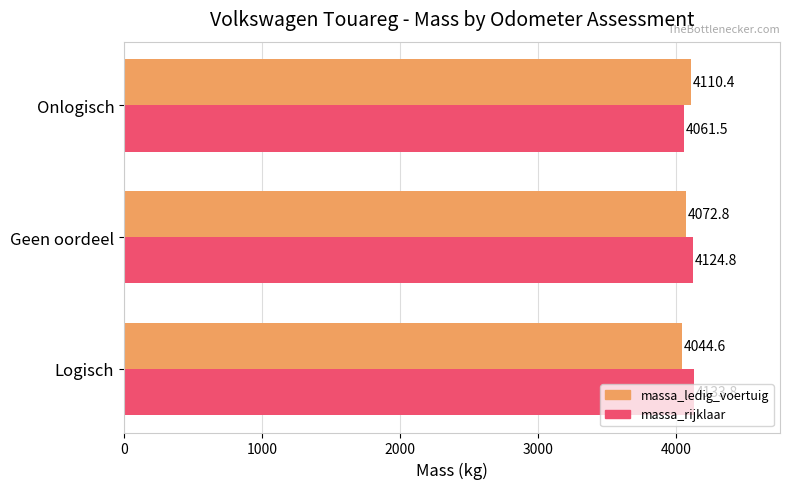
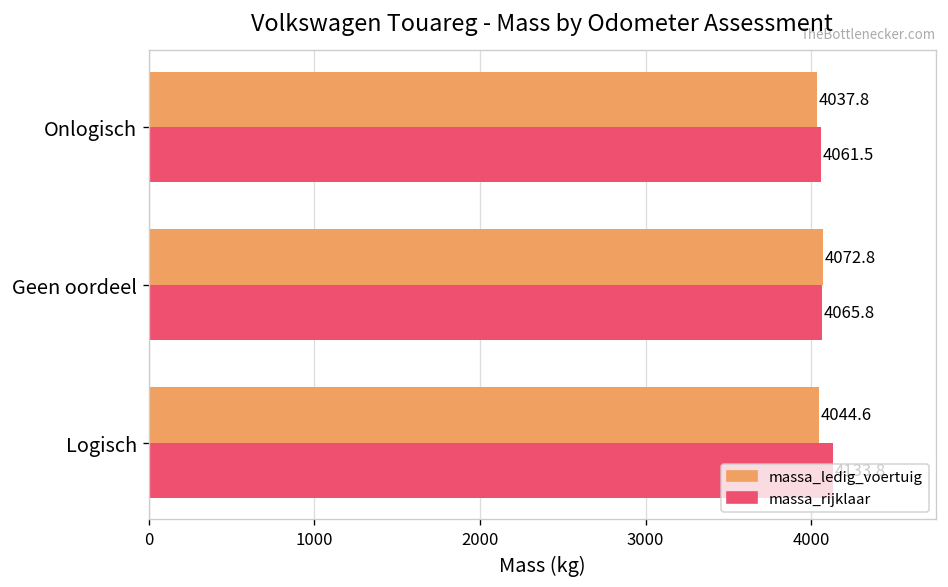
massa_ledig_voertuig, Onlogisch: 4110.4 -> 4037.8
massa_rijklaar, Geen oordeel: 4124.8 -> 4065.8
